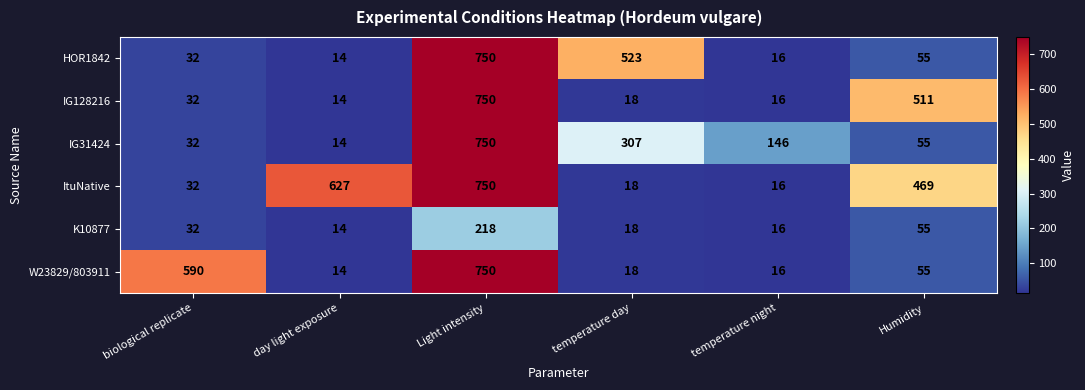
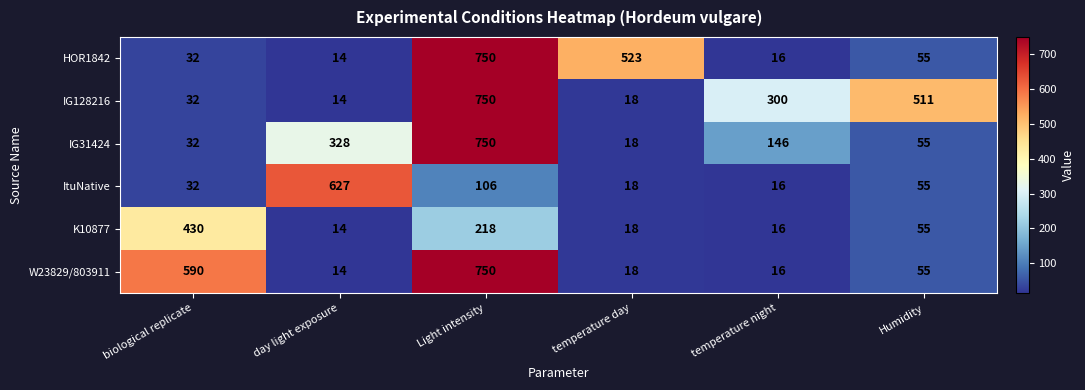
IG128216, temperature night: 16 -> 300
IG31424, day light exposure: 14 -> 328
IG31424, temperature day: 307 -> 18
ItuNative, Light intensity: 750 -> 106
ItuNative, Humidity: 469 -> 55
K10877, biological replicate: 32 -> 430
